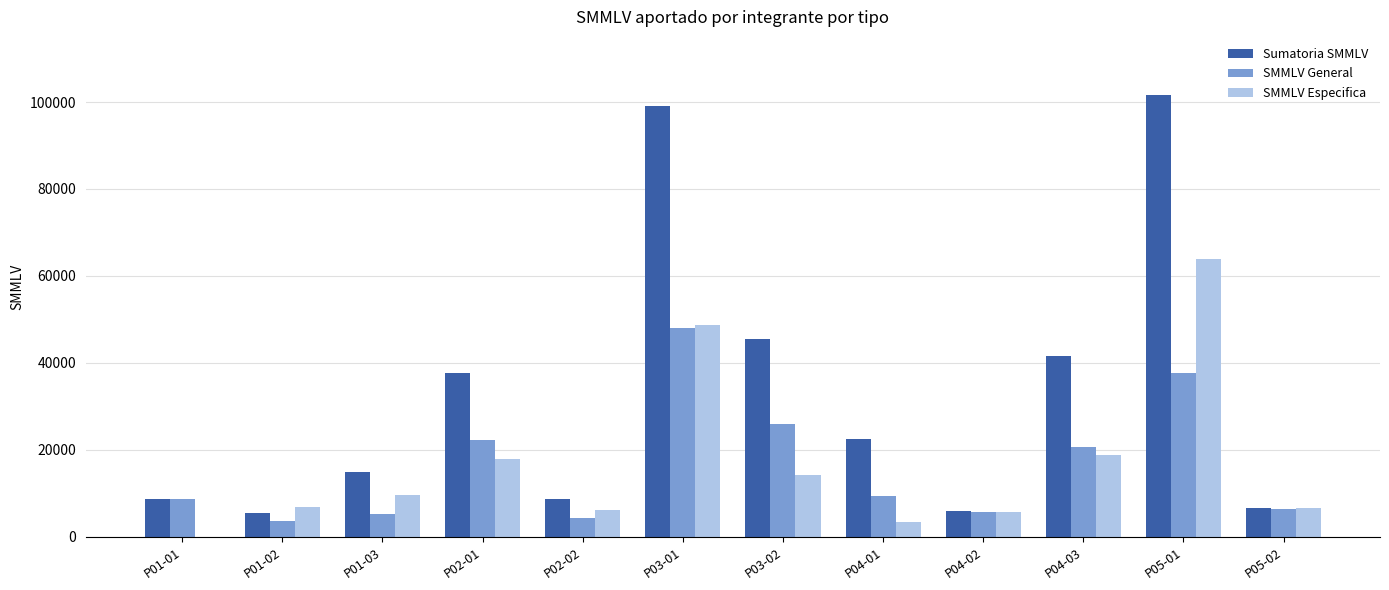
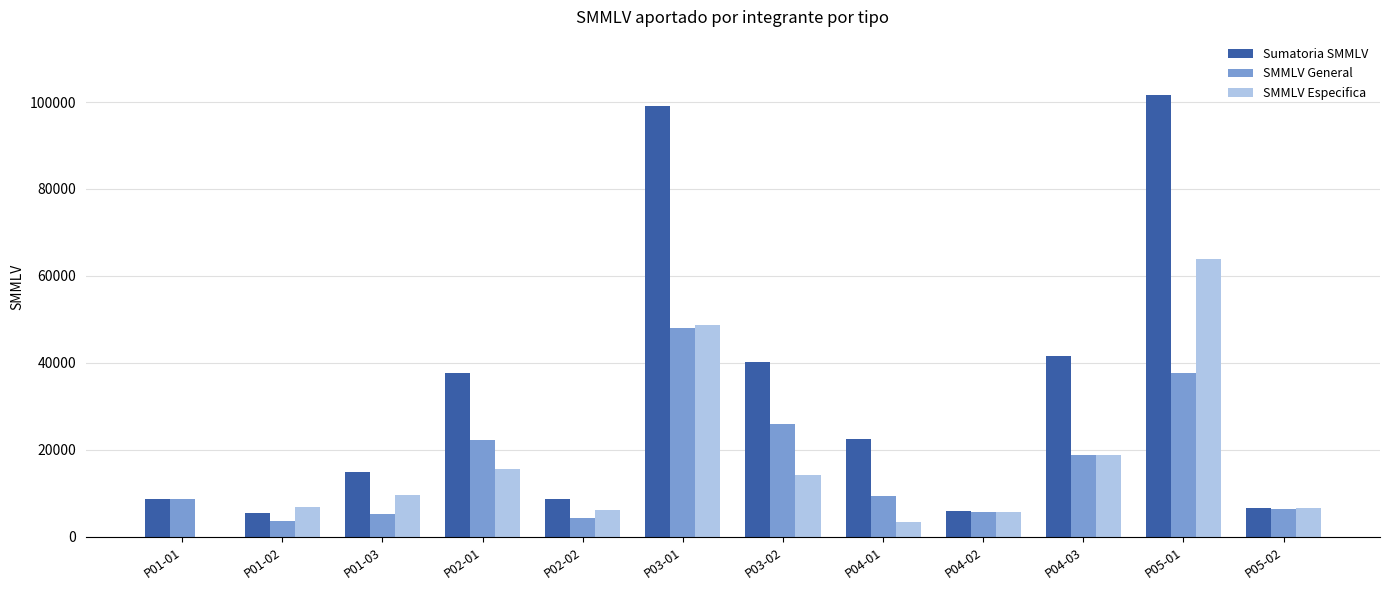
SMMLV Especifica, P02-01: 18000 -> 16000
Sumatoria SMMLV, P03-02: 46000 -> 40000
SMMLV General, P04-03: 21000 -> 19000
